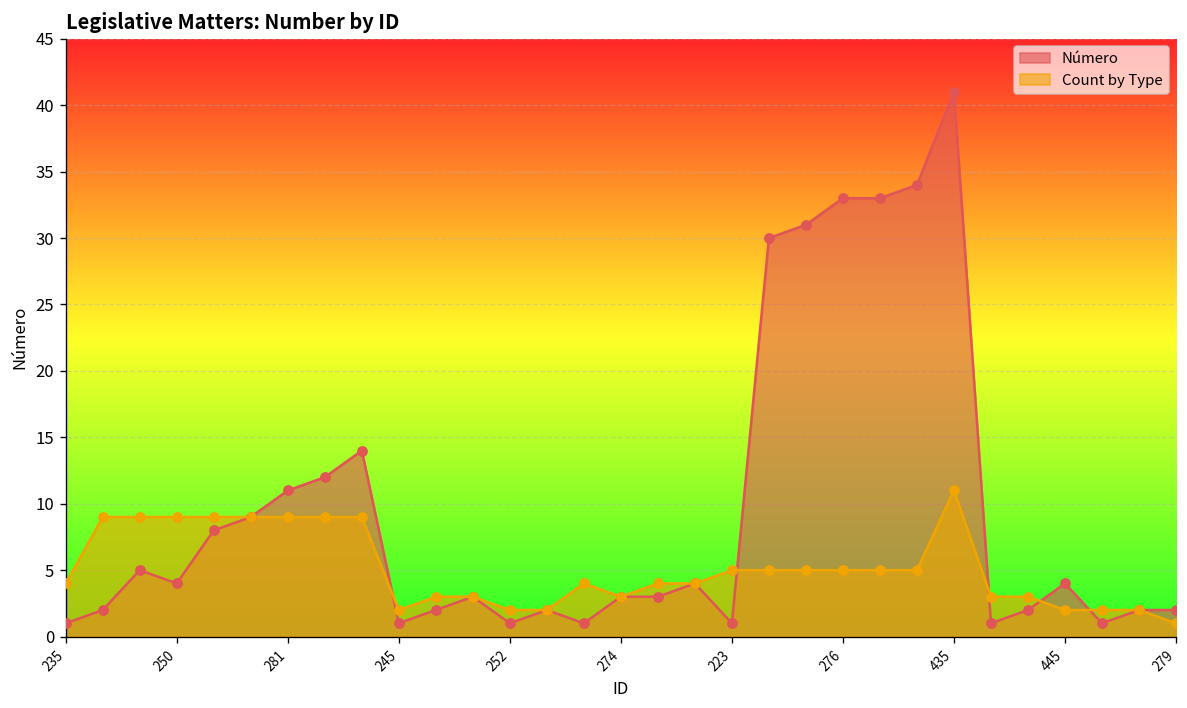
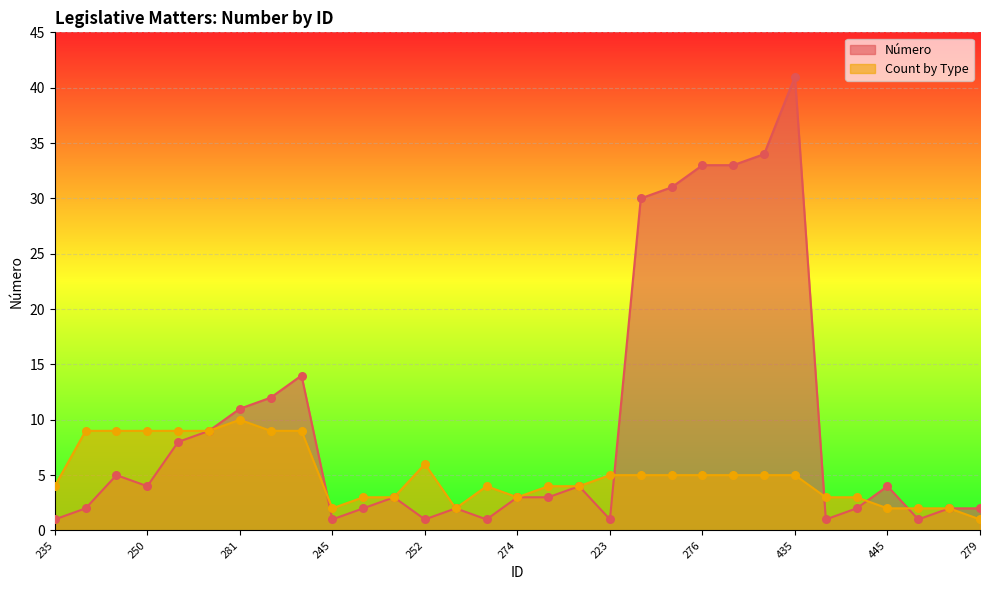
Count by Type, 281: 9 -> 10
Count by Type, 252: 2 -> 6
Count by Type, 435: 11 -> 5
